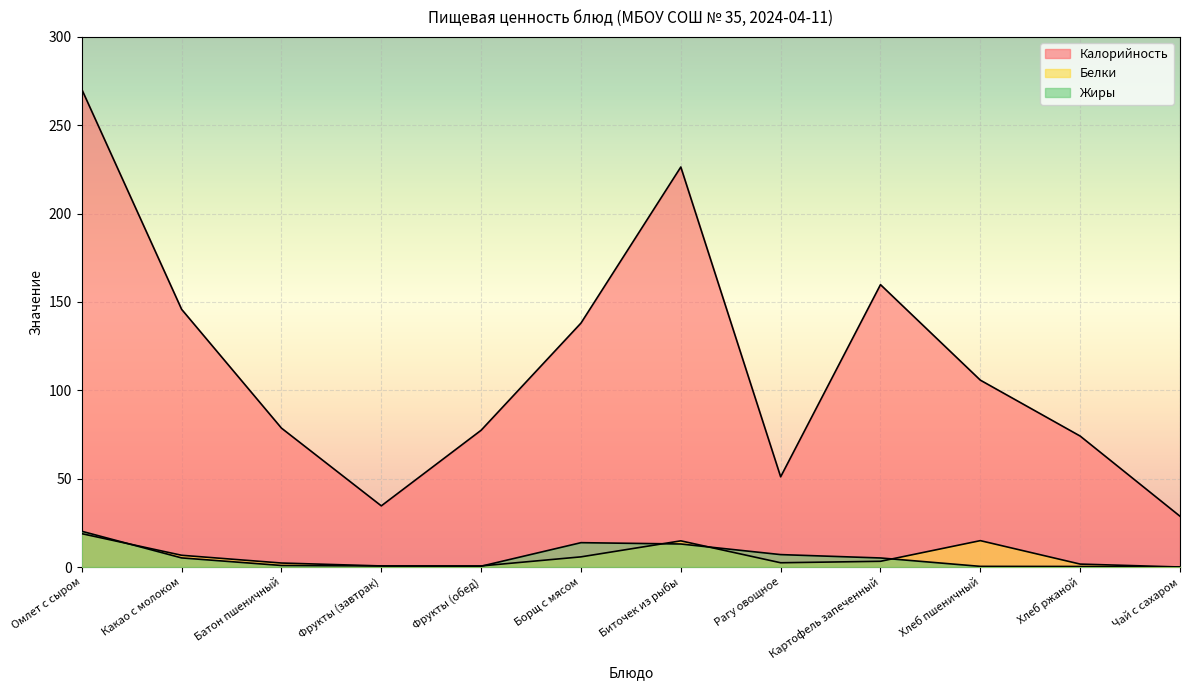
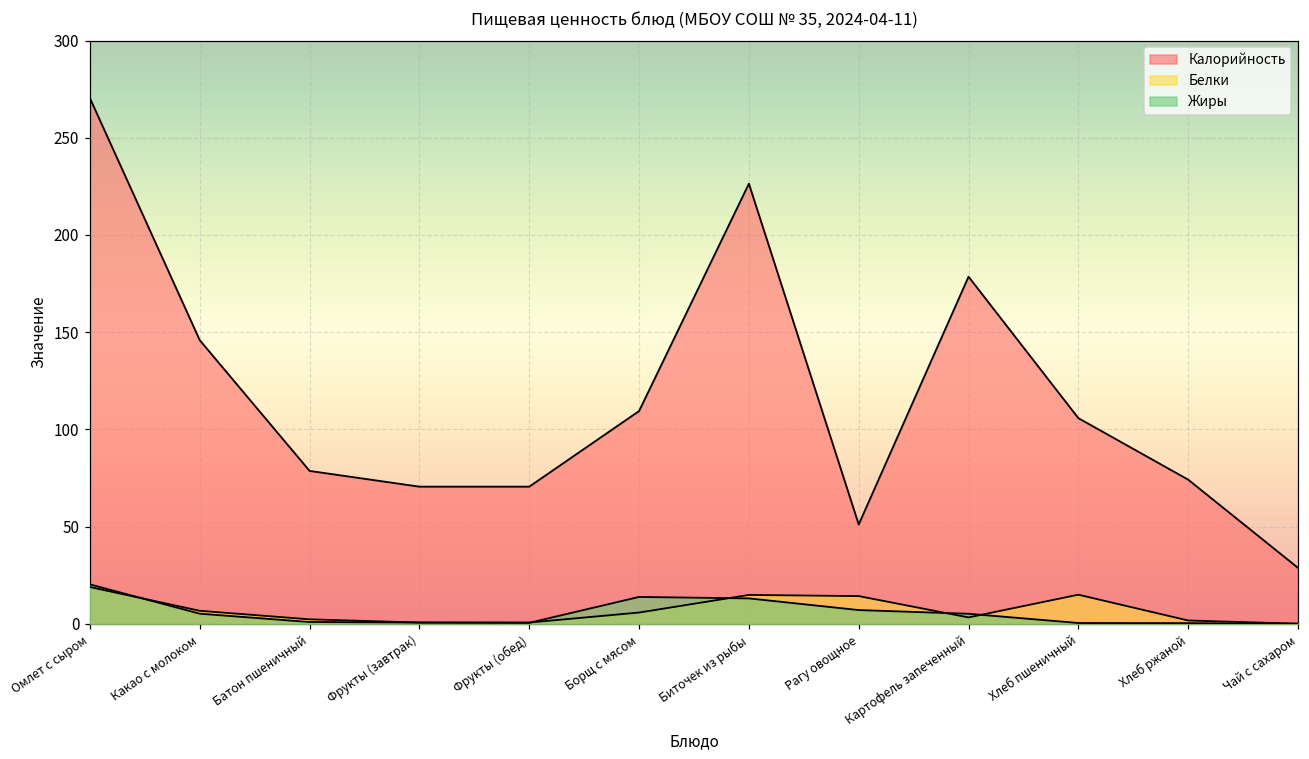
Калорийность, Фрукты (завтрак): 35 -> 71
Калорийность, Фрукты (обед): 77 -> 71
Калорийность, Борщ с мясом: 138 -> 109
Белки, Рагу овощное: 2 -> 14
Калорийность, Картофель запеченный: 160 -> 179
